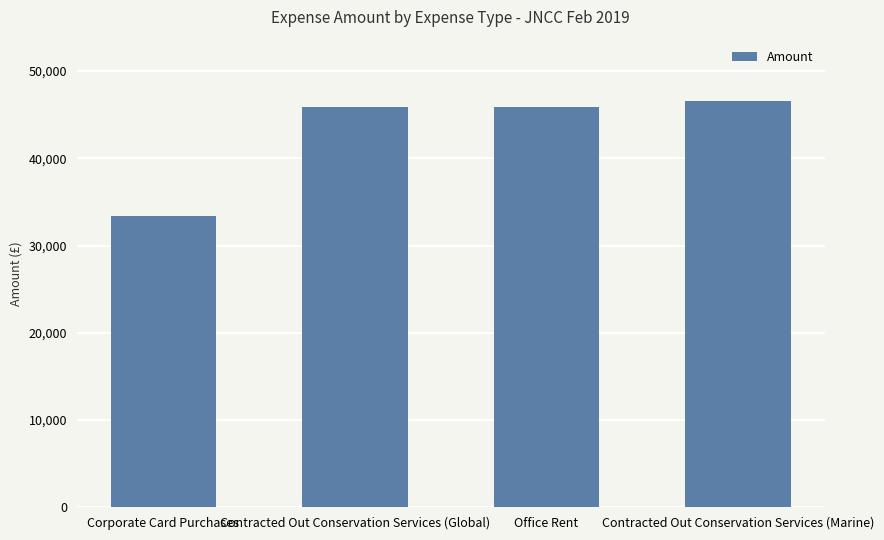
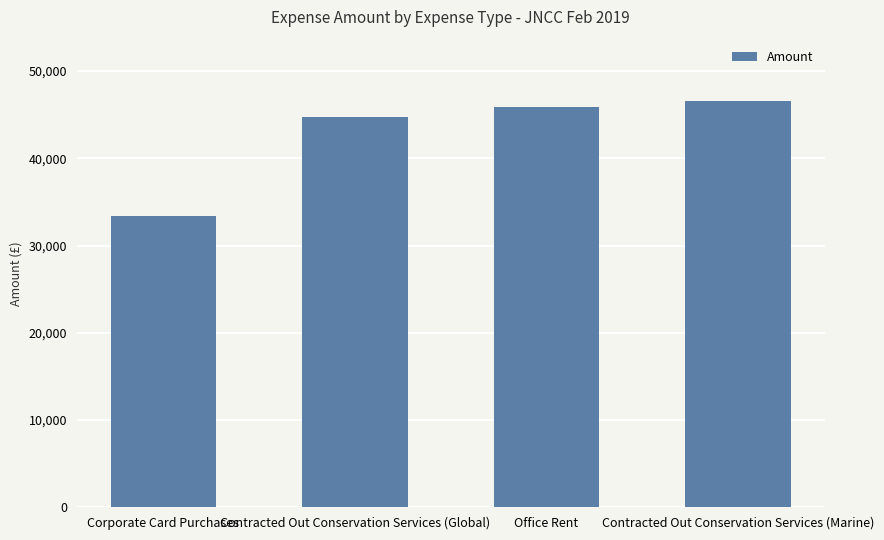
Contracted Out Conservation Services (Global): 46,000 -> 45,000
